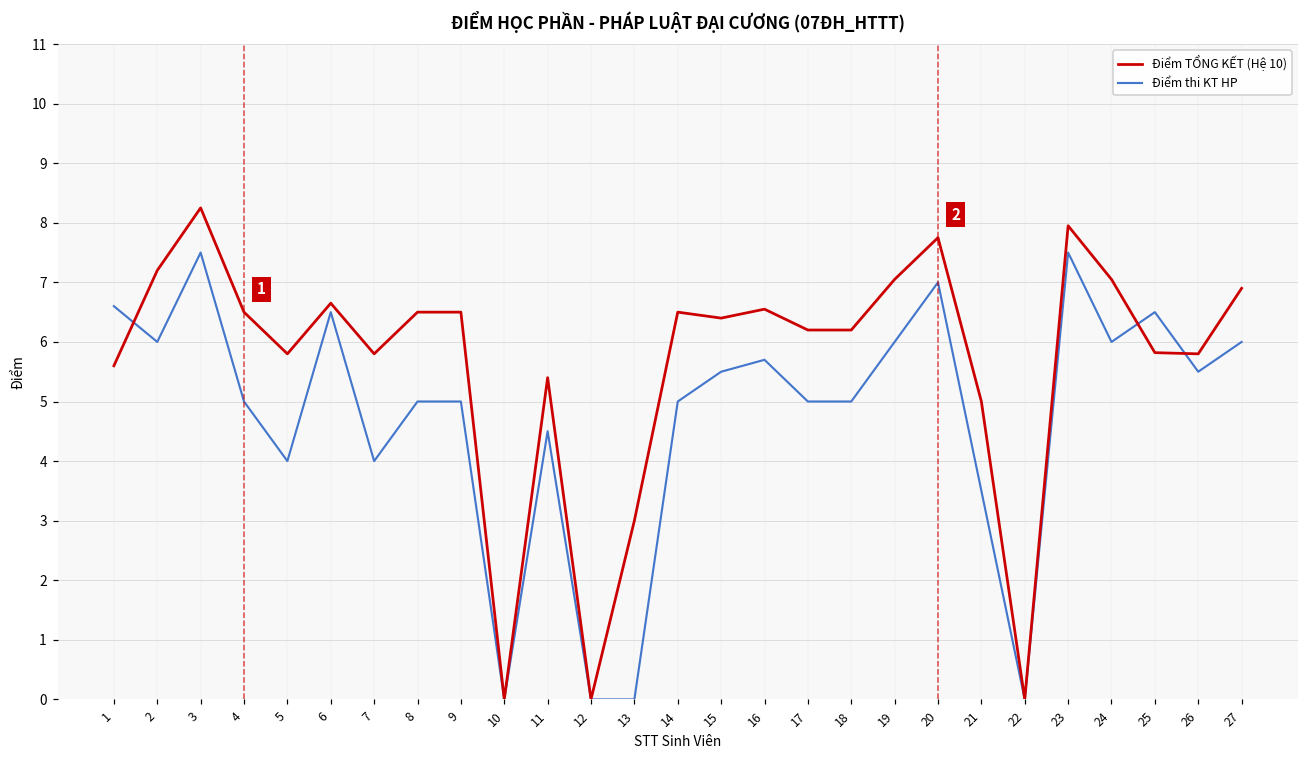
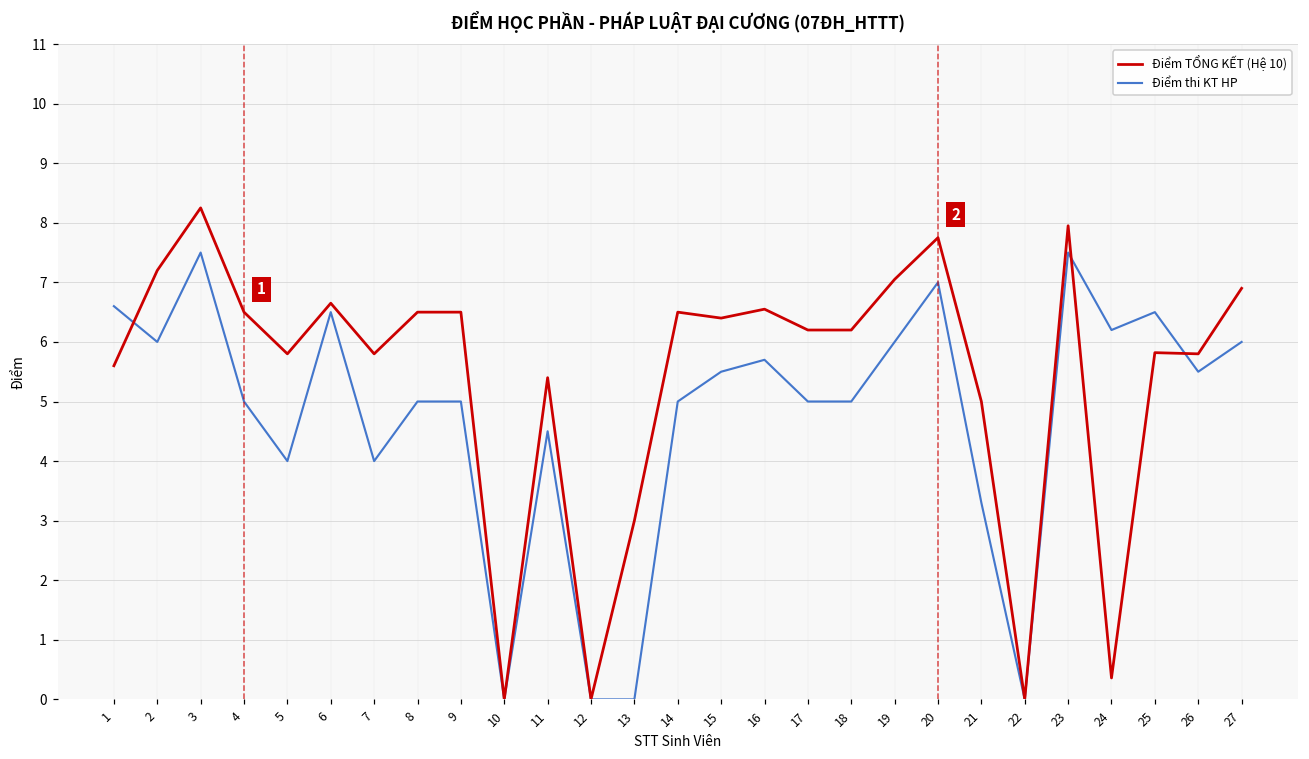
Điểm thi KT HP, 21: 3.5 -> 3.3
Điểm TỔNG KẾT (Hệ 10), 24: 7.1 -> 0.4
Điểm thi KT HP, 24: 6.0 -> 6.2
